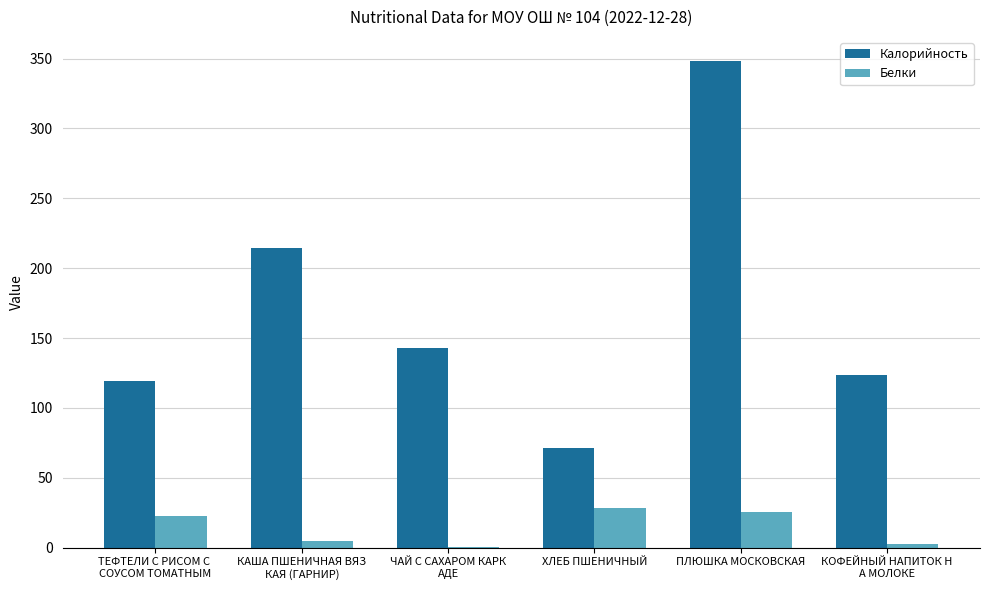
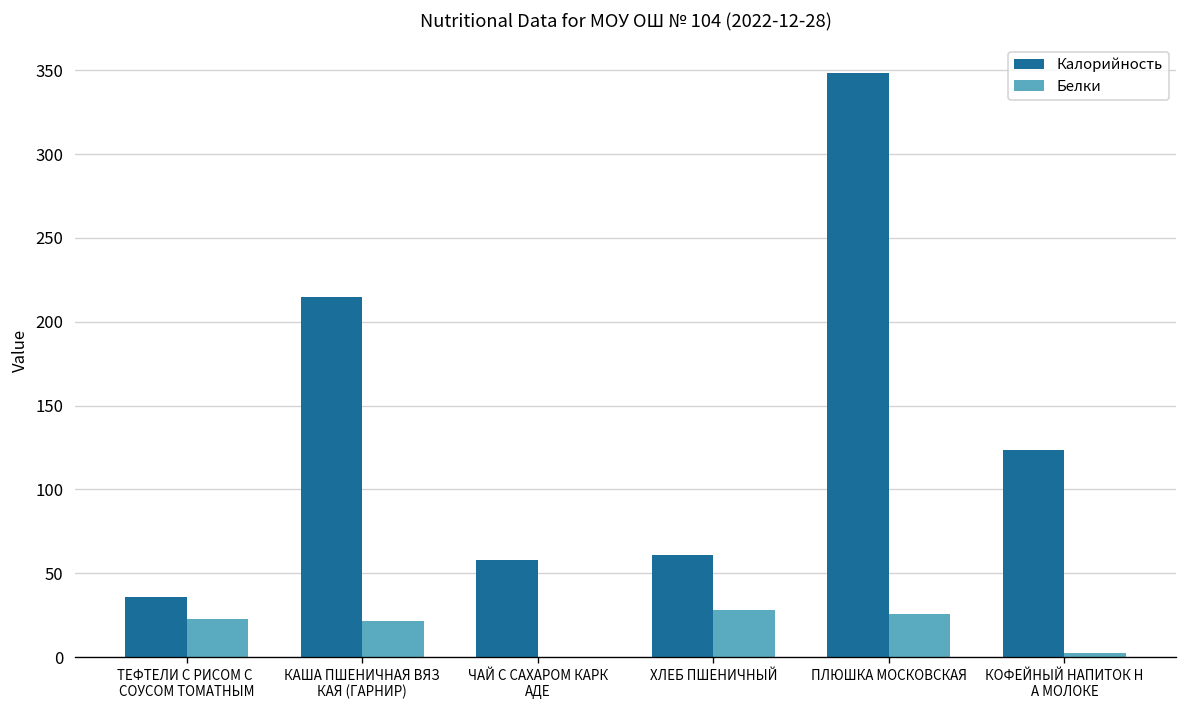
Калорийность, ТЕФТЕЛИ С РИСОМ С СОУСОМ ТОМАТНЫМ: 119 -> 36
Белки, КАША ПШЕНИЧНАЯ ВЯЗ КАЯ (ГАРНИР): 5 -> 21
Калорийность, ЧАЙ С САХАРОМ КАРК АДЕ: 143 -> 58
Калорийность, ХЛЕБ ПШЕНИЧНЫЙ: 71 -> 61
